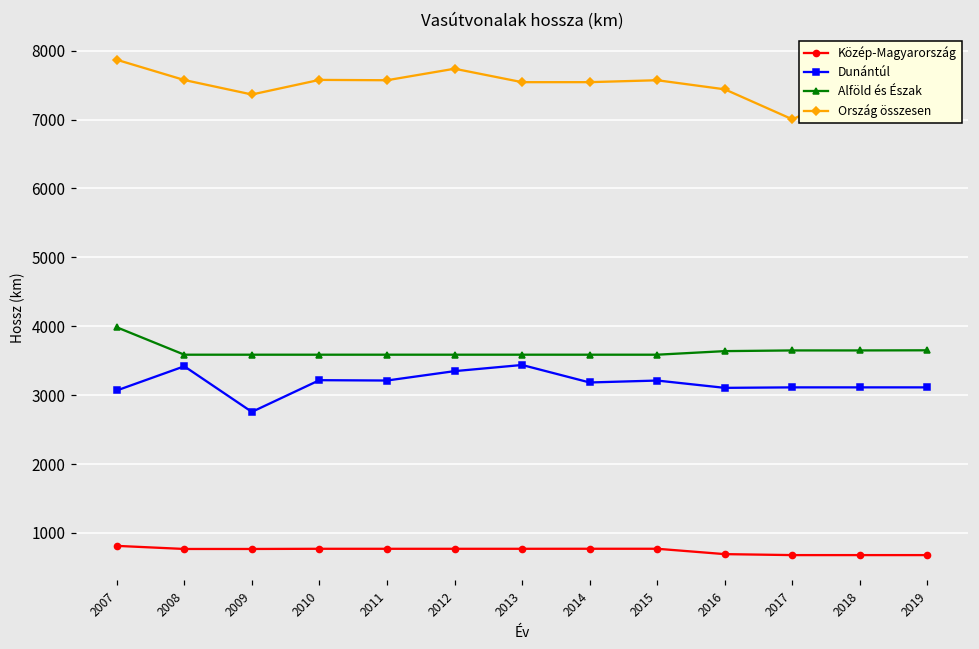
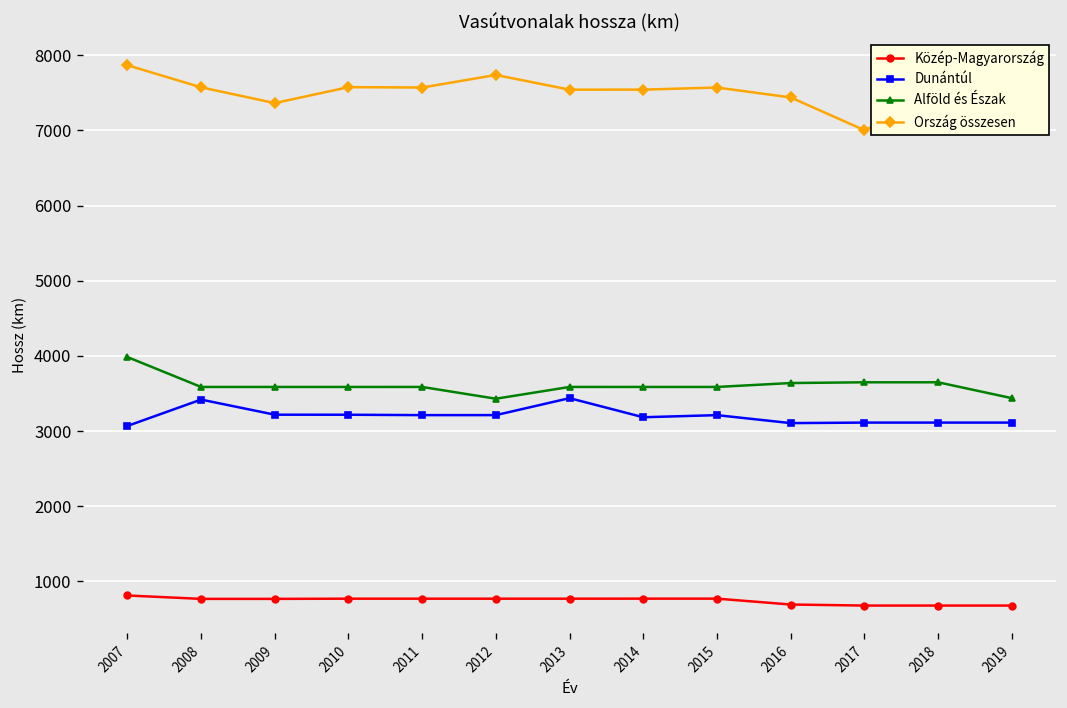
Dunántúl, 2009: 2800 -> 3200
Dunántúl, 2012: 3300 -> 3200
Alföld és Észak, 2012: 3600 -> 3400
Alföld és Észak, 2019: 3700 -> 3400
